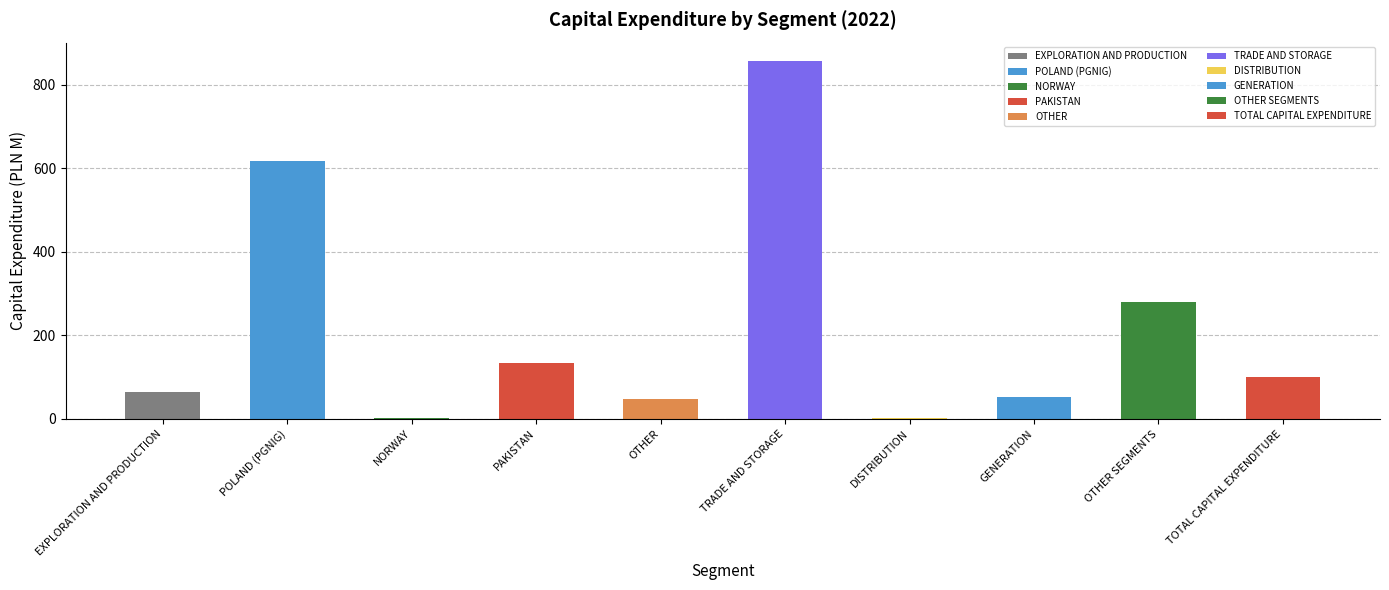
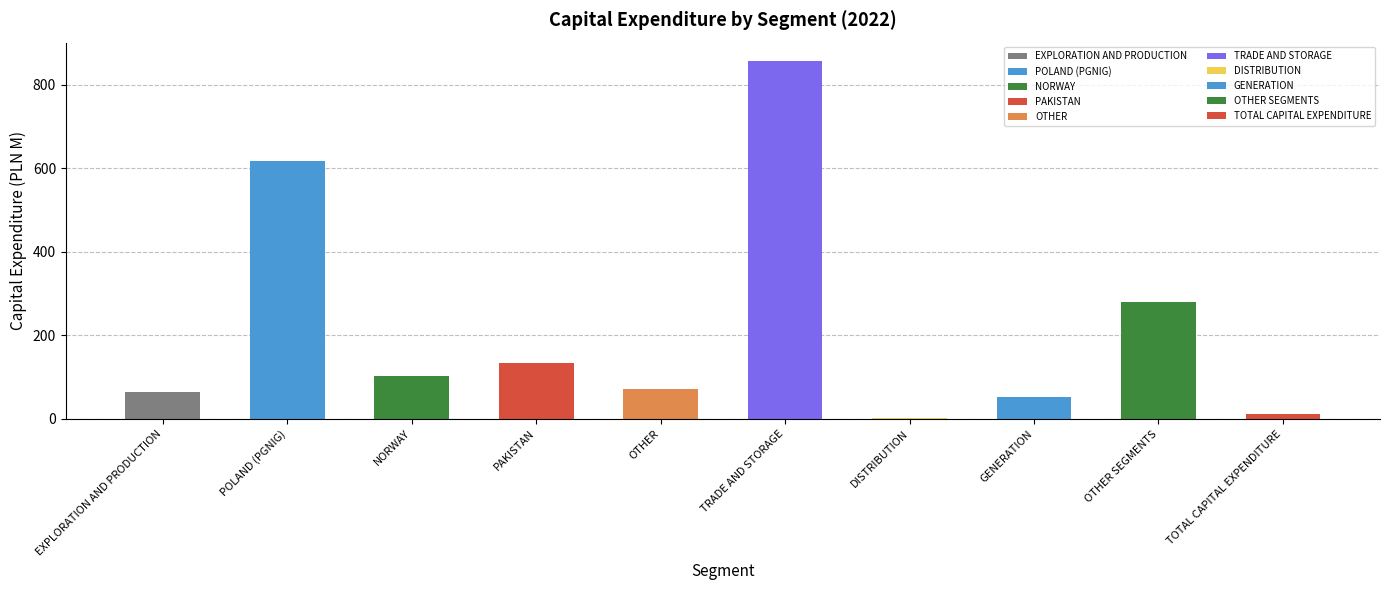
NORWAY: 0 -> 100
OTHER: 50 -> 70
TOTAL CAPITAL EXPENDITURE: 100 -> 10
